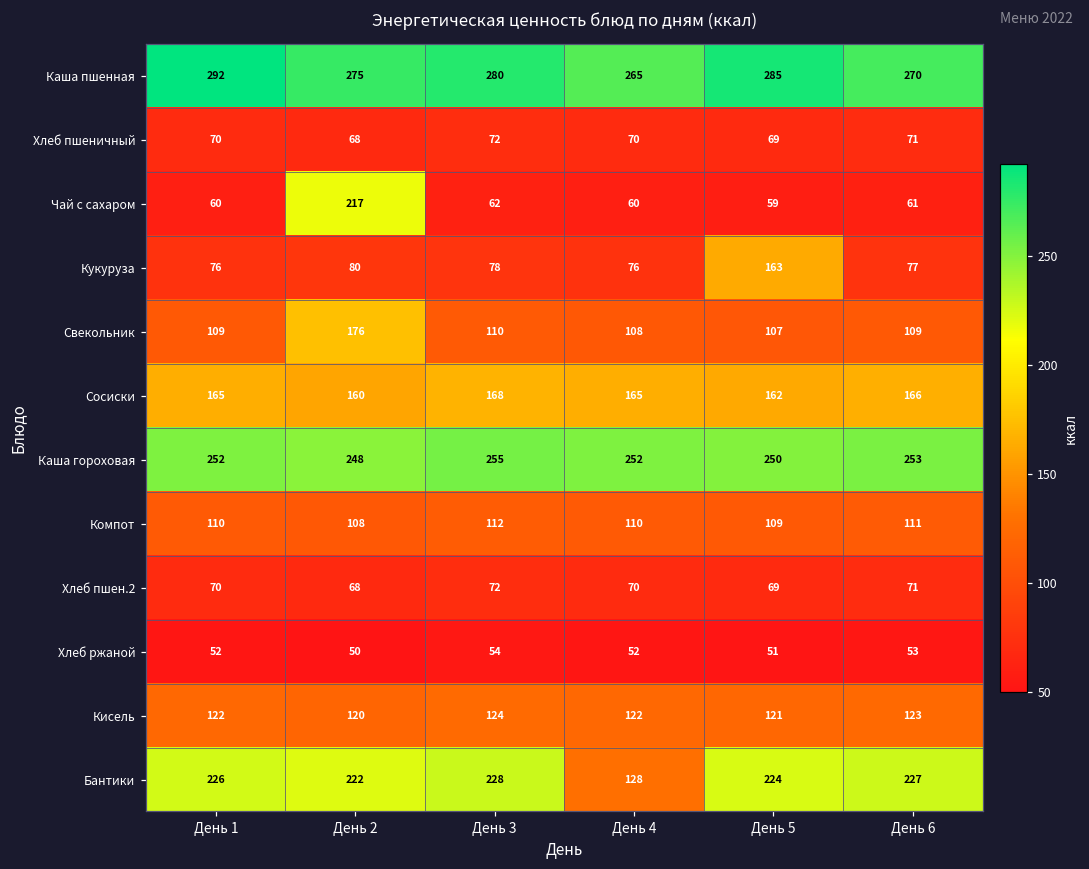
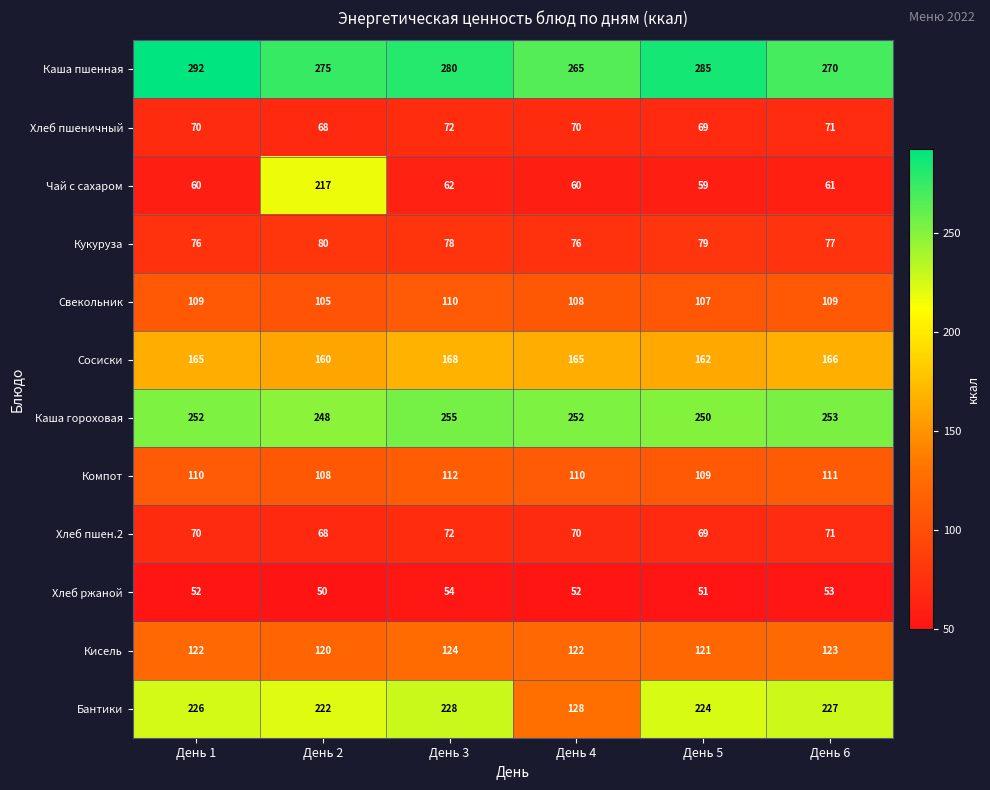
Кукуруза, День 5: 163 -> 79
Свекольник, День 2: 176 -> 105
